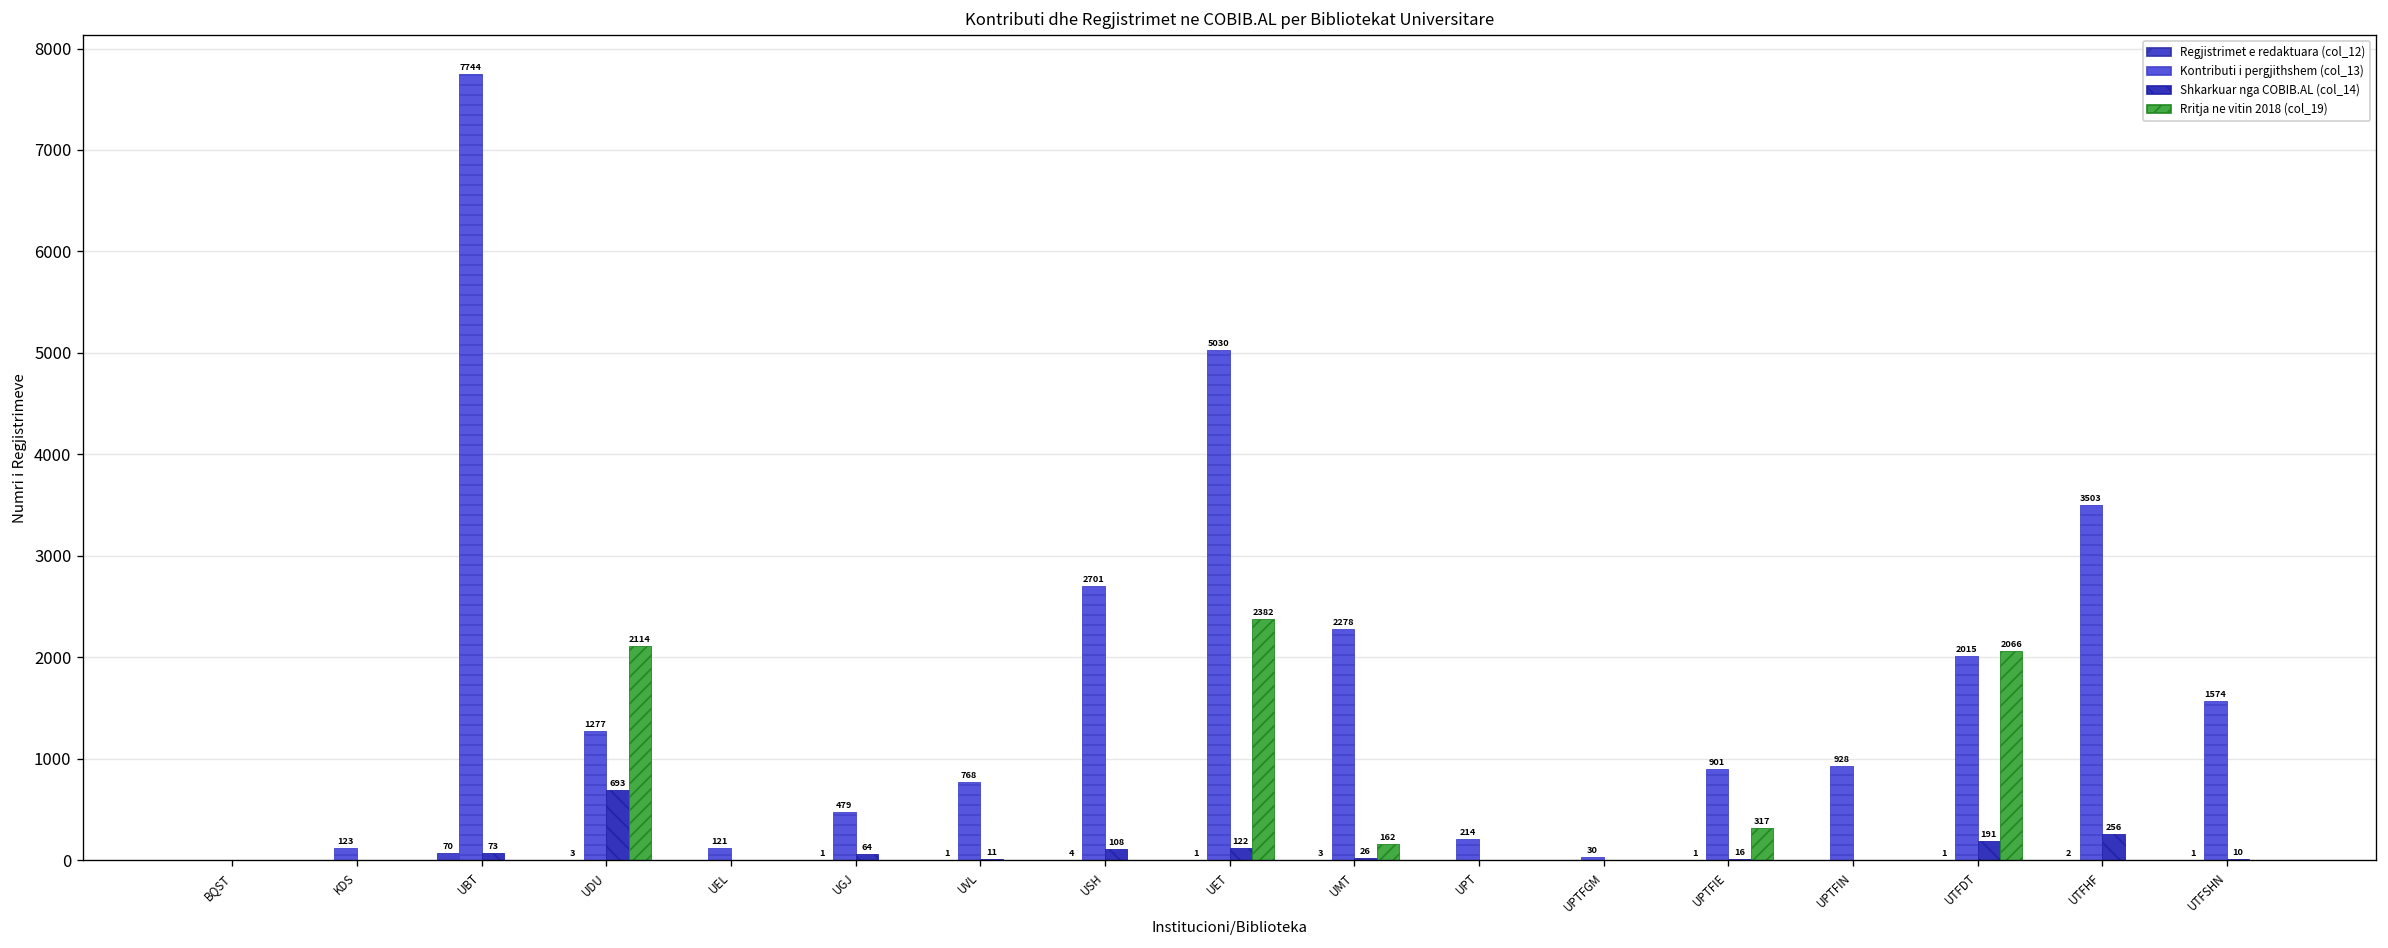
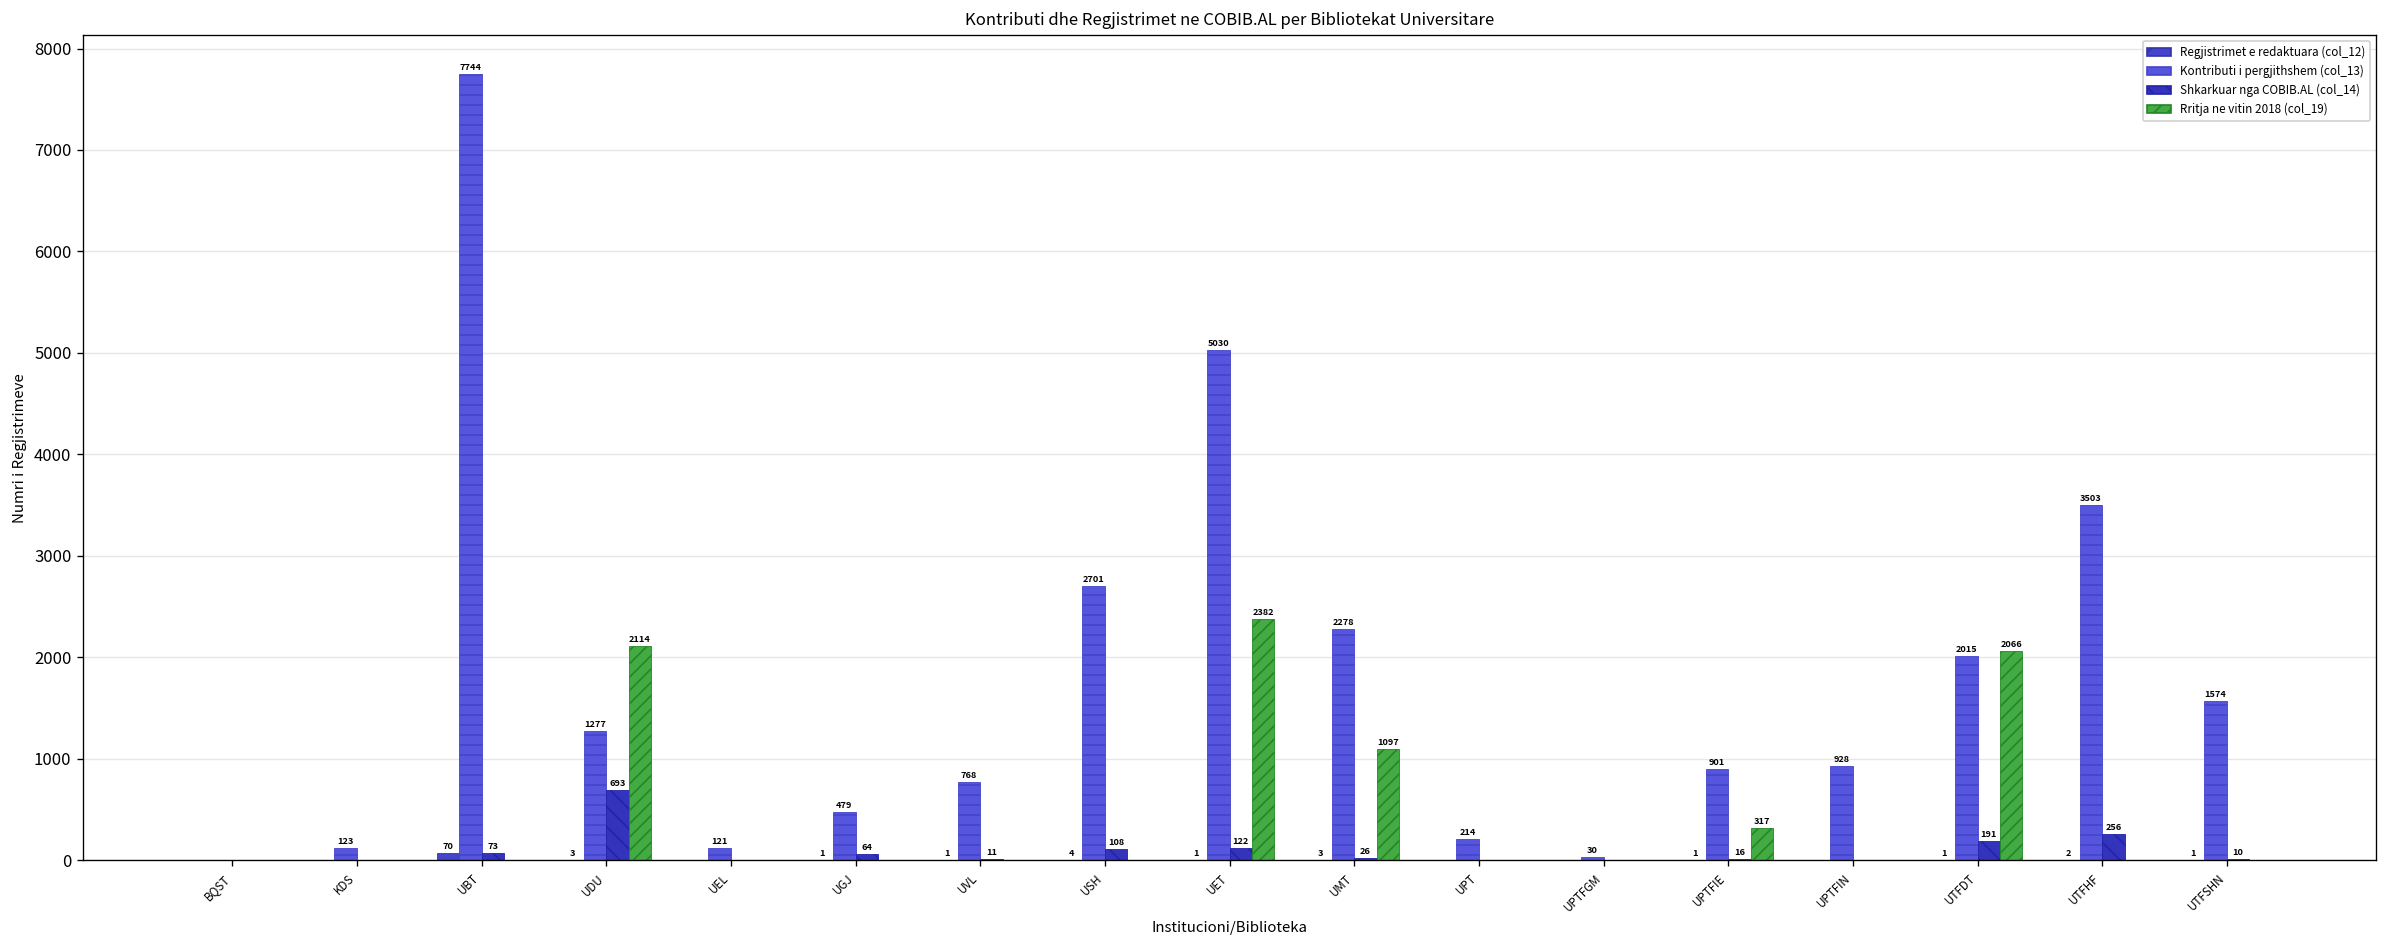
Rritja ne vitin 2018 (col_19), UMT: 162 -> 1097
